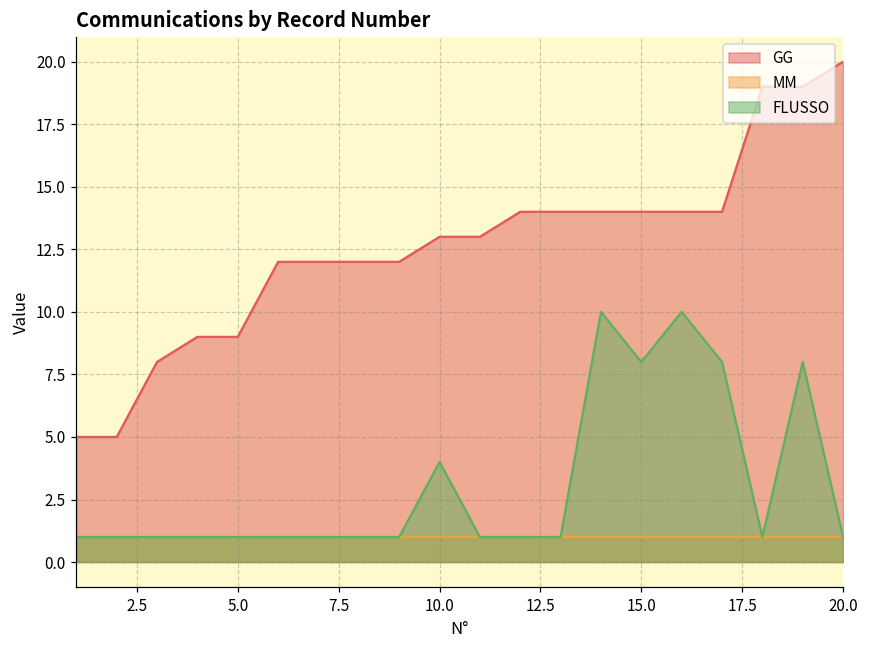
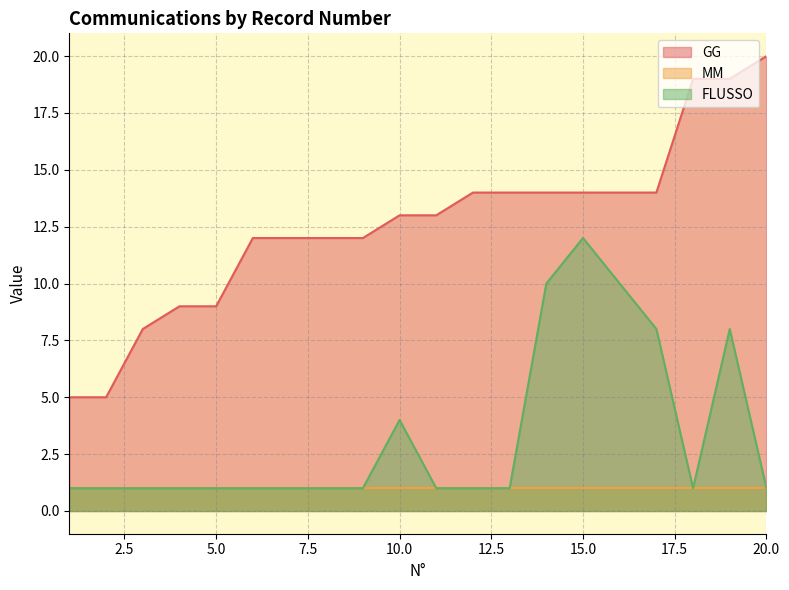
FLUSSO, 15.0: 8 -> 12
